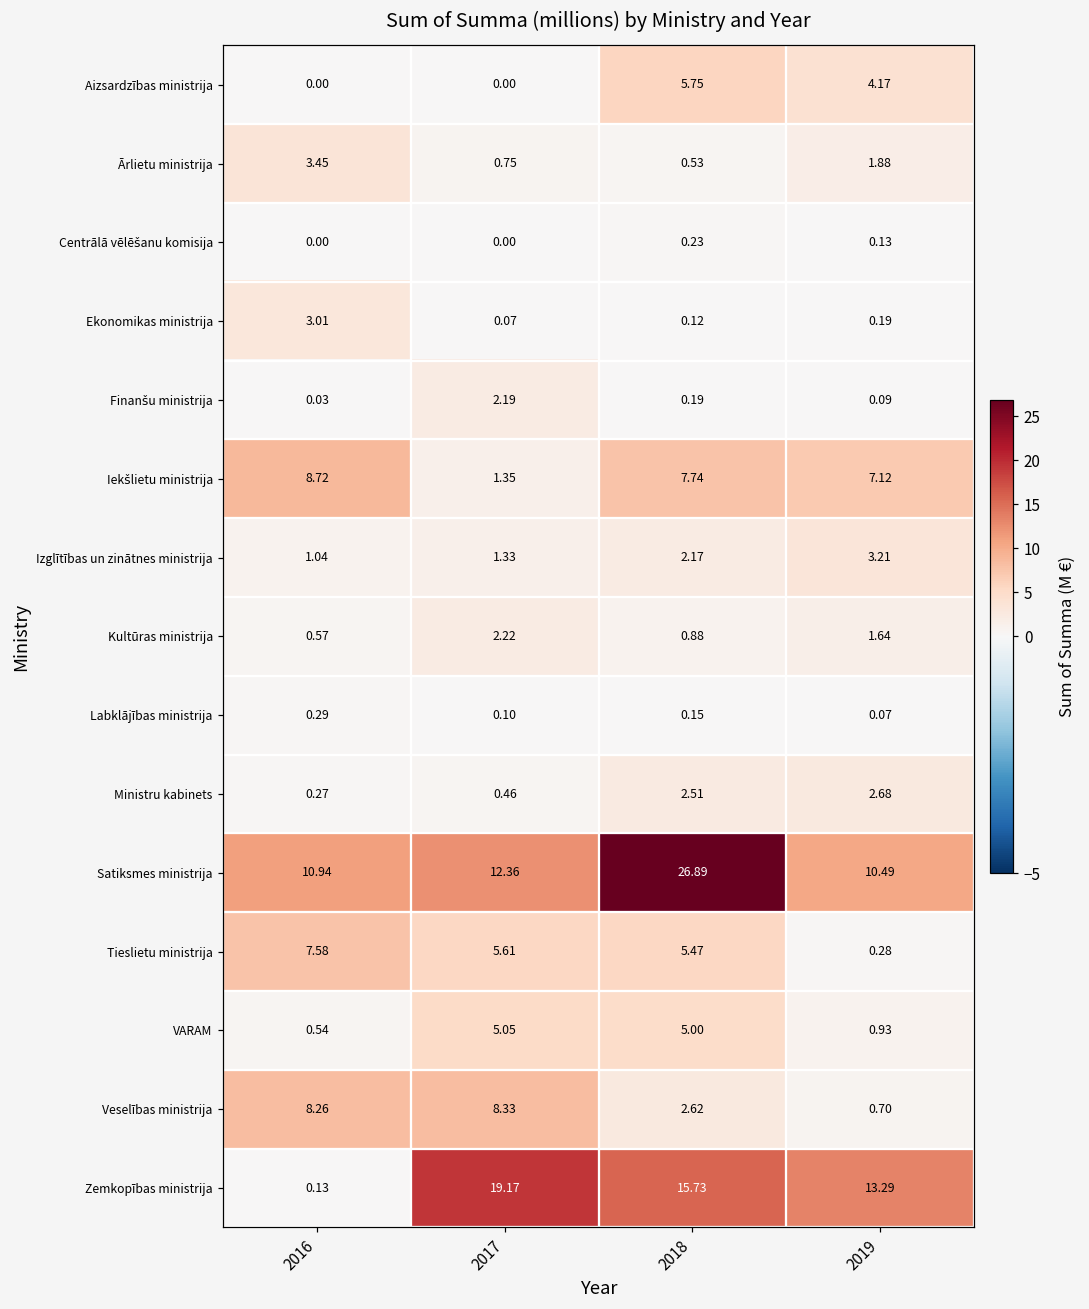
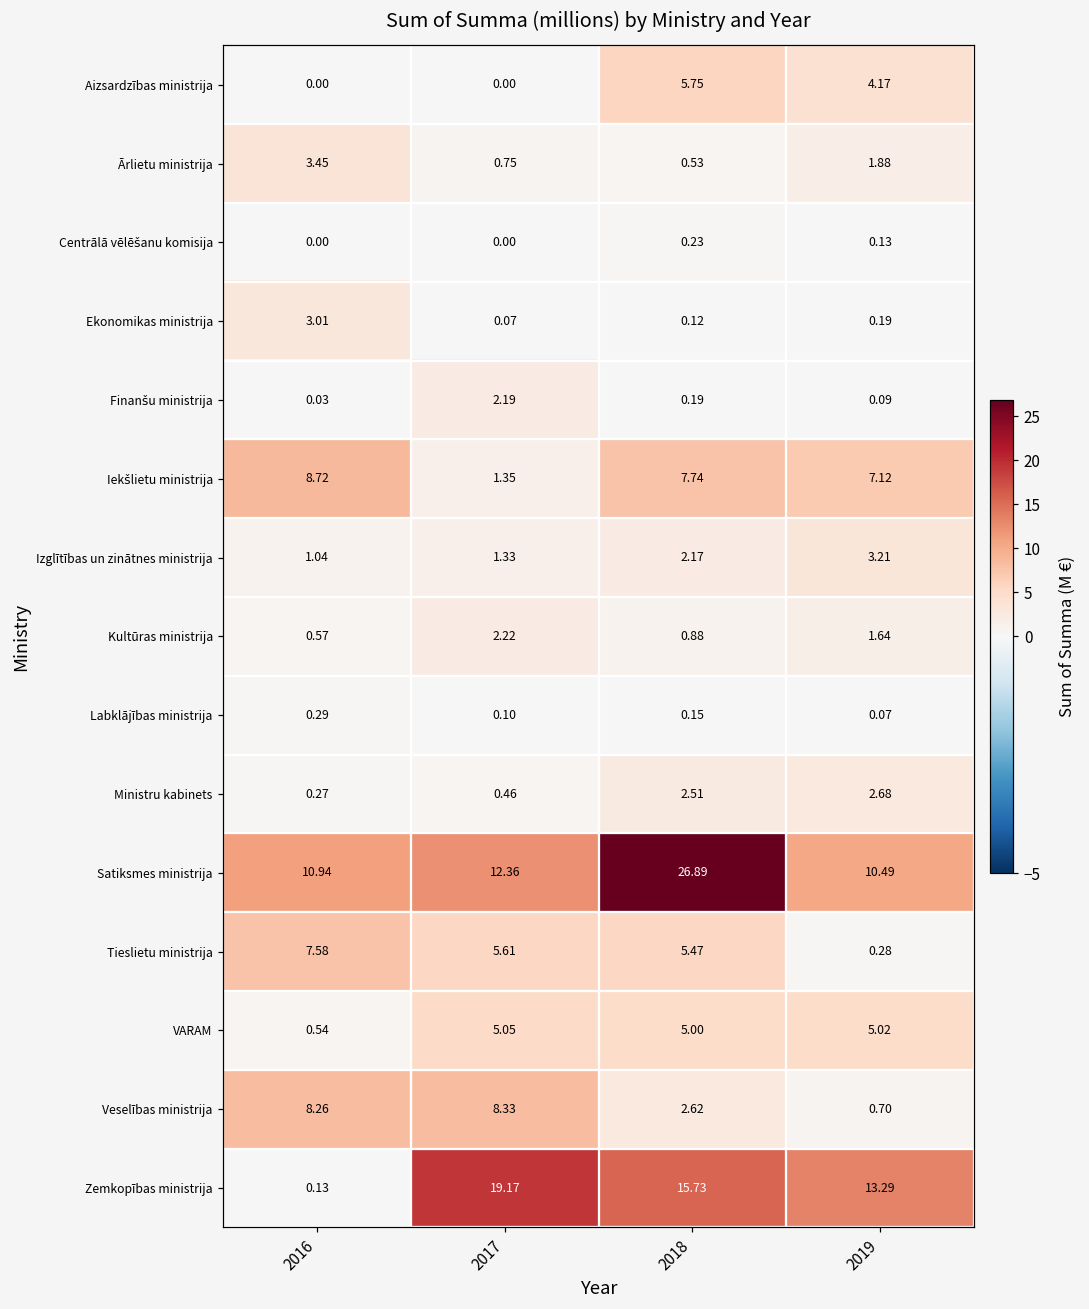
VARAM, 2019: 0.93 -> 5.02
